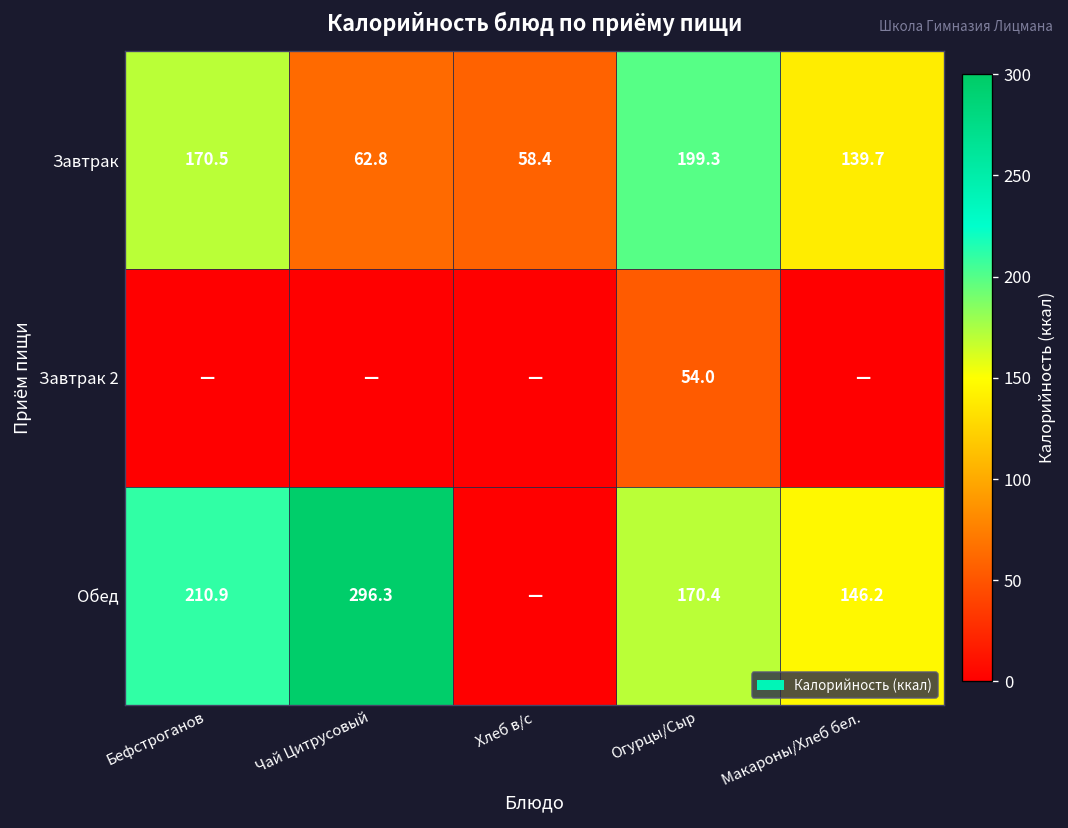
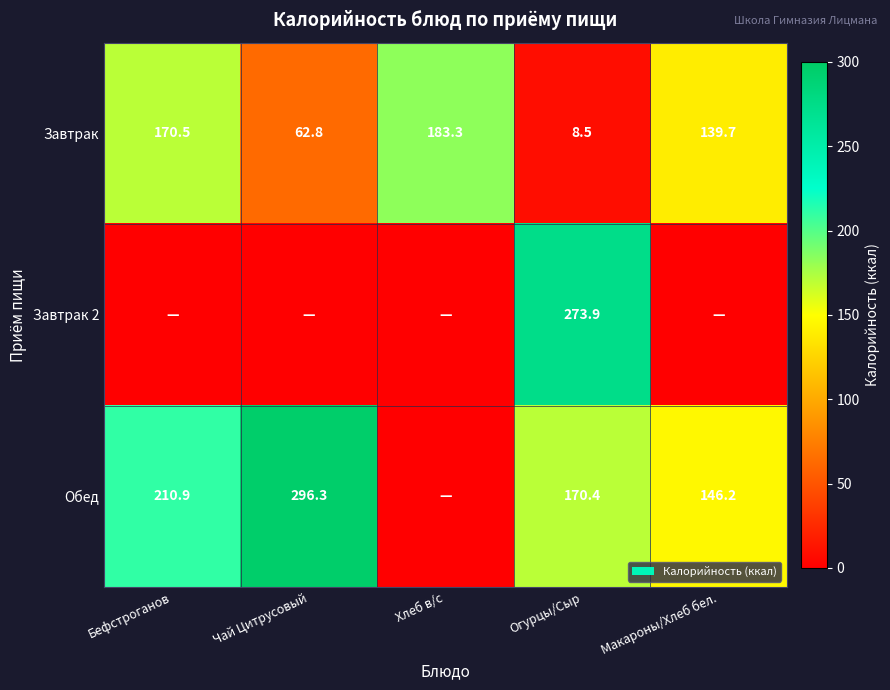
Завтрак, Хлеб в/с: 58.4 -> 183.3
Завтрак, Огурцы/Сыр: 199.3 -> 8.5
Завтрак 2, Огурцы/Сыр: 54.0 -> 273.9
